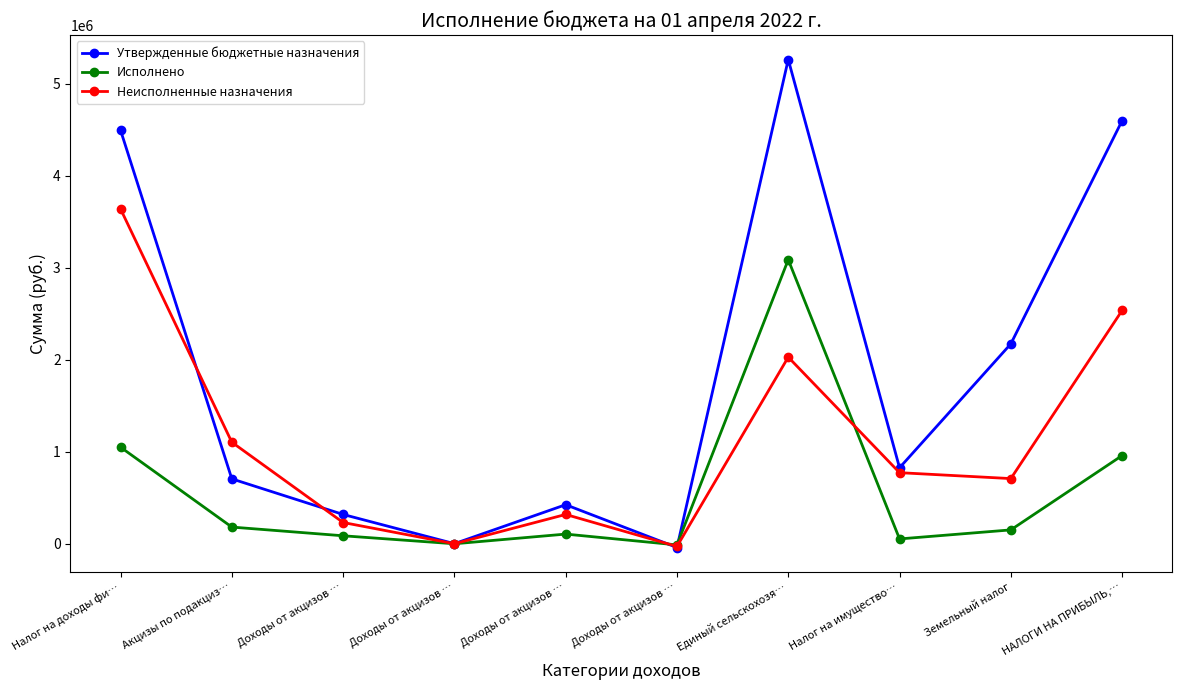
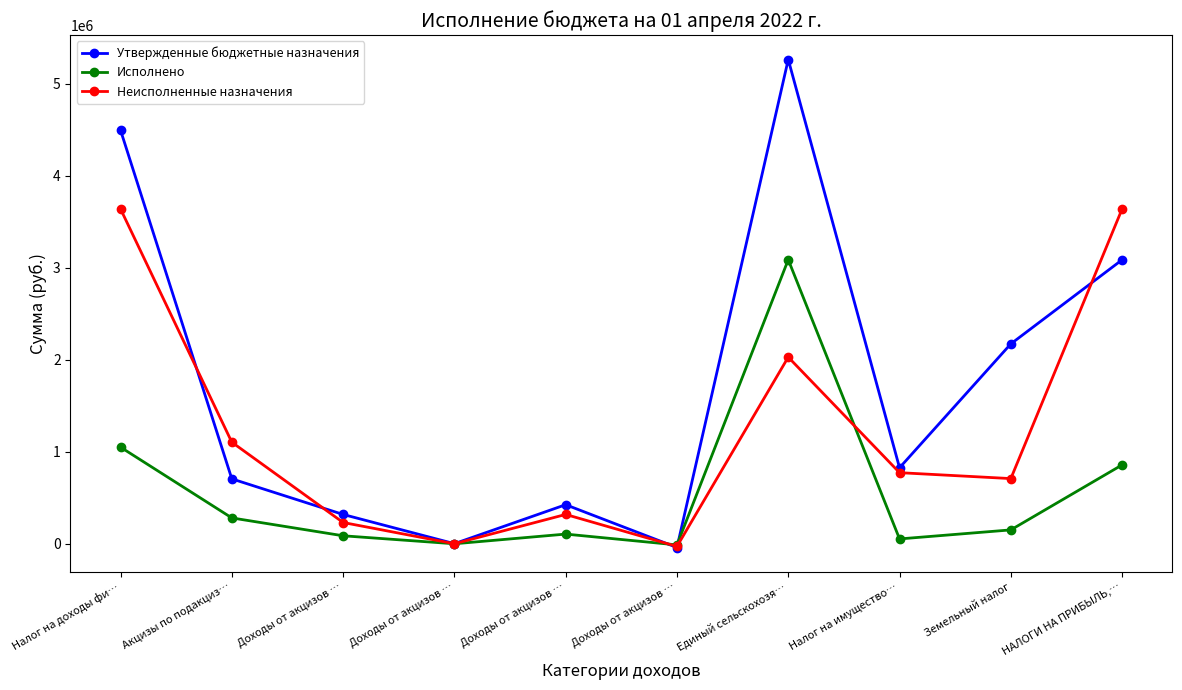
Исполнено, Акцизы по подакциз…: 200000 -> 300000
Утвержденные бюджетные назначения, НАЛОГИ НА ПРИБЫЛЬ,…: 4600000 -> 3100000
Исполнено, НАЛОГИ НА ПРИБЫЛЬ,…: 1000000 -> 900000
Неисполненные назначения, НАЛОГИ НА ПРИБЫЛЬ,…: 2500000 -> 3600000
